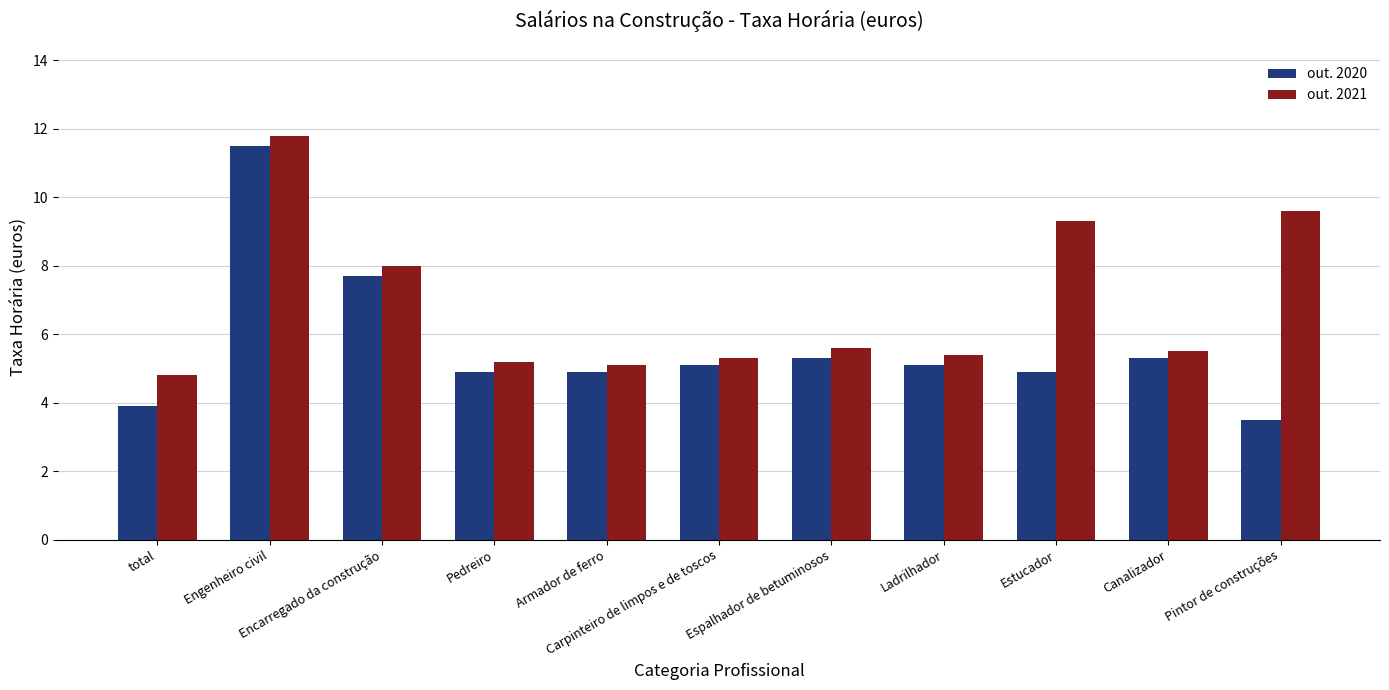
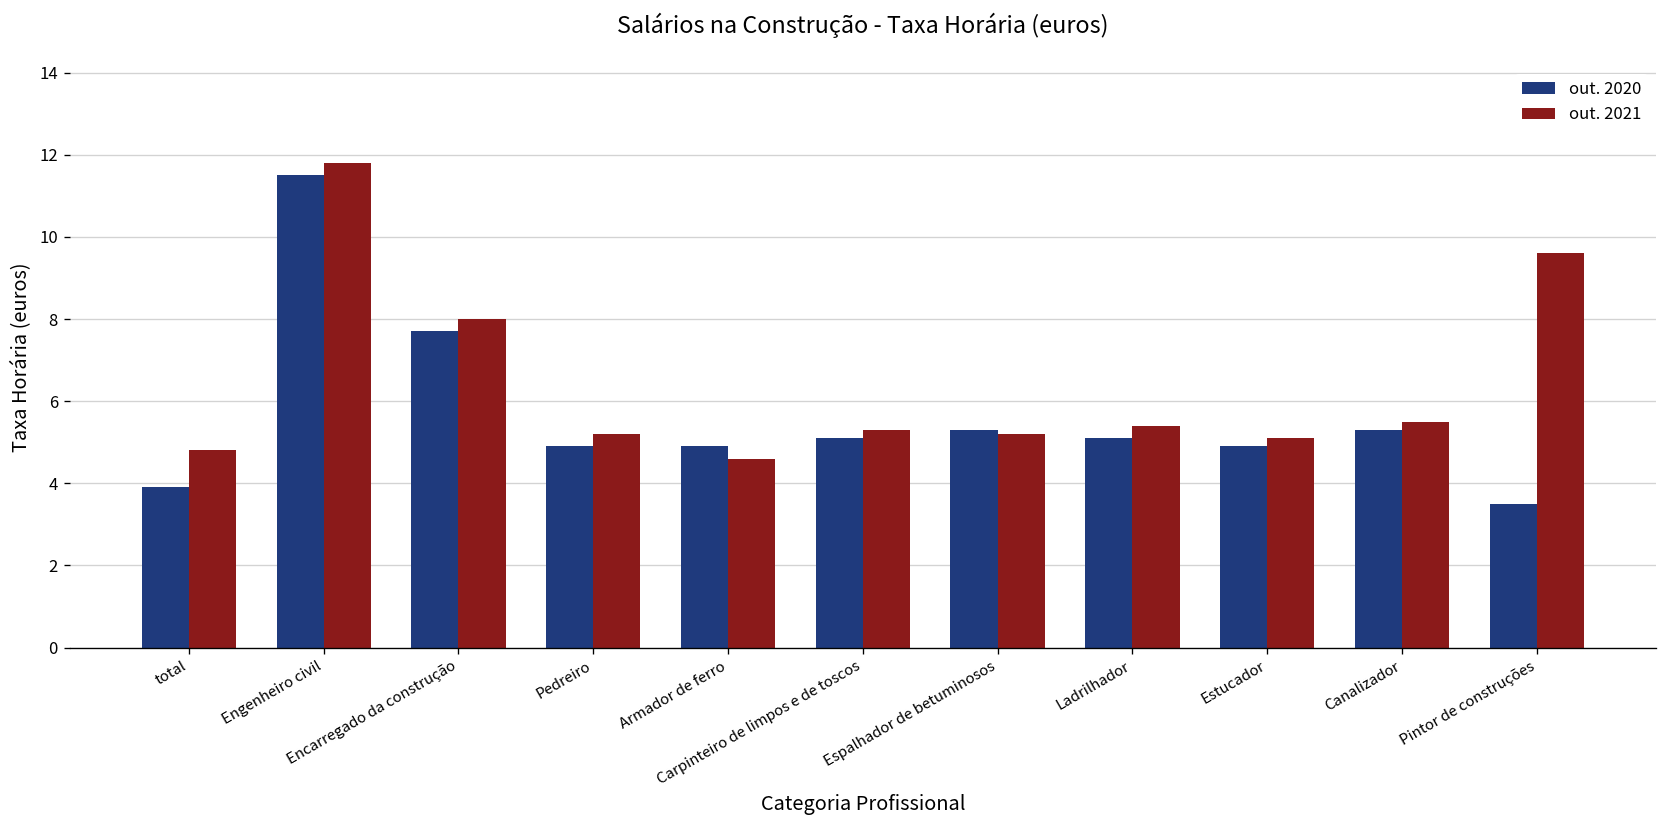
out. 2021, Armador de ferro: 5.1 -> 4.6
out. 2021, Espalhador de betuminosos: 5.6 -> 5.2
out. 2021, Estucador: 9.3 -> 5.1
